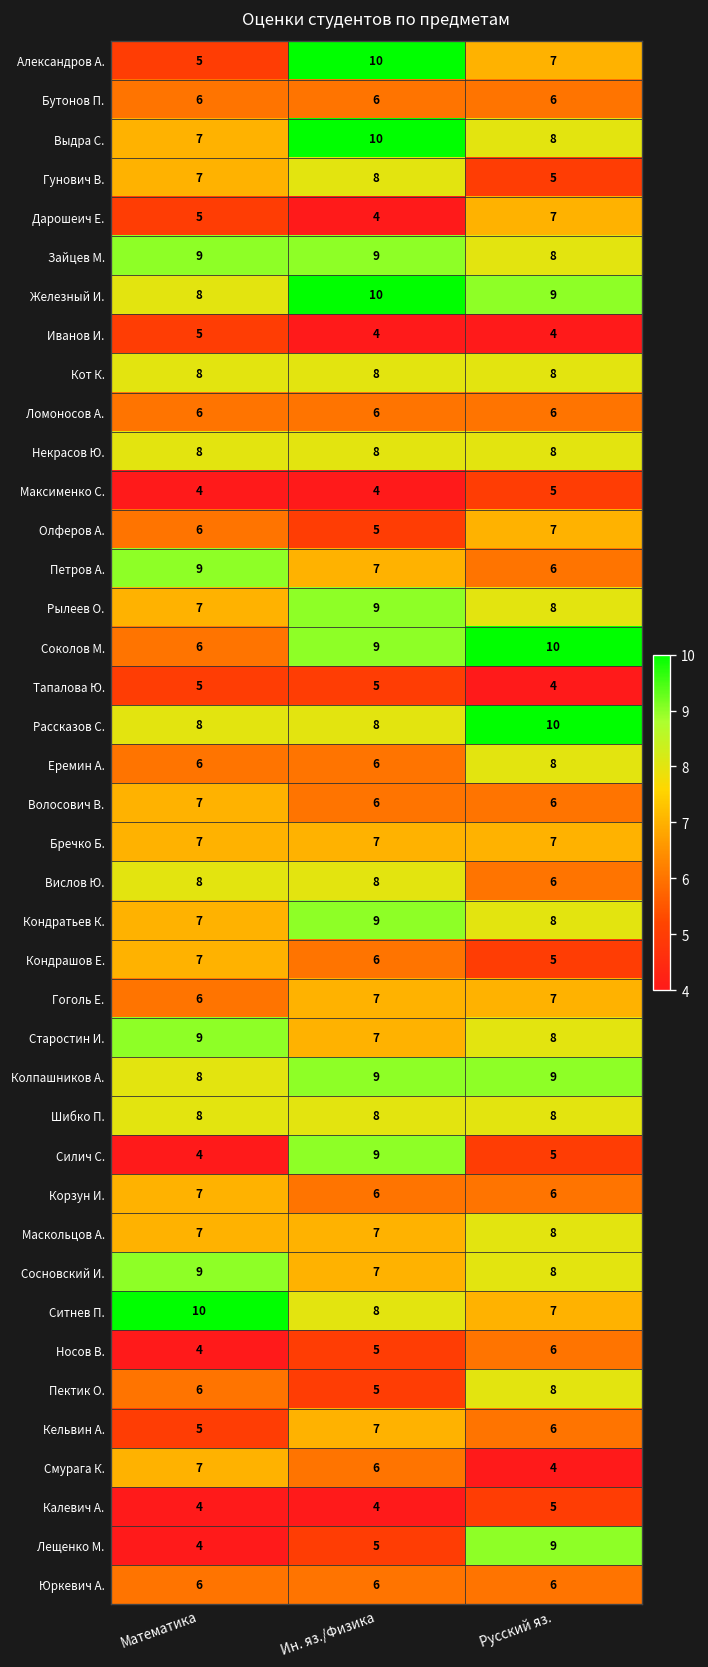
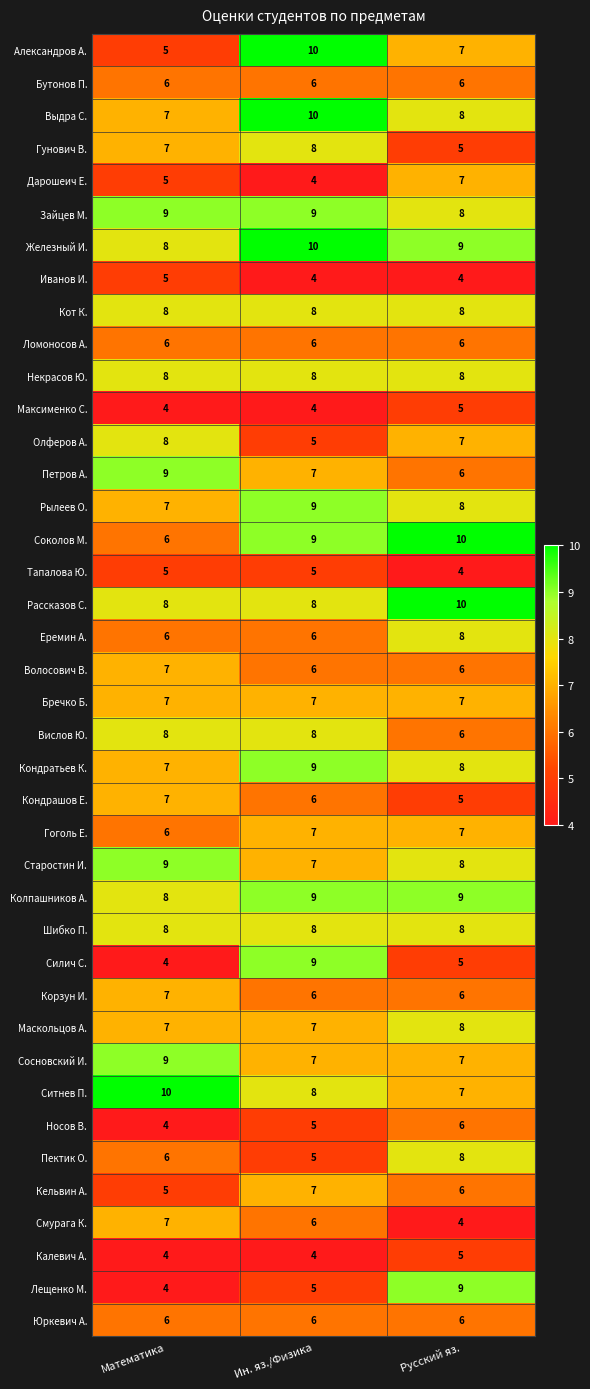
Олферов А., Математика: 6 -> 8
Сосновский И., Русский яз.: 8 -> 7
